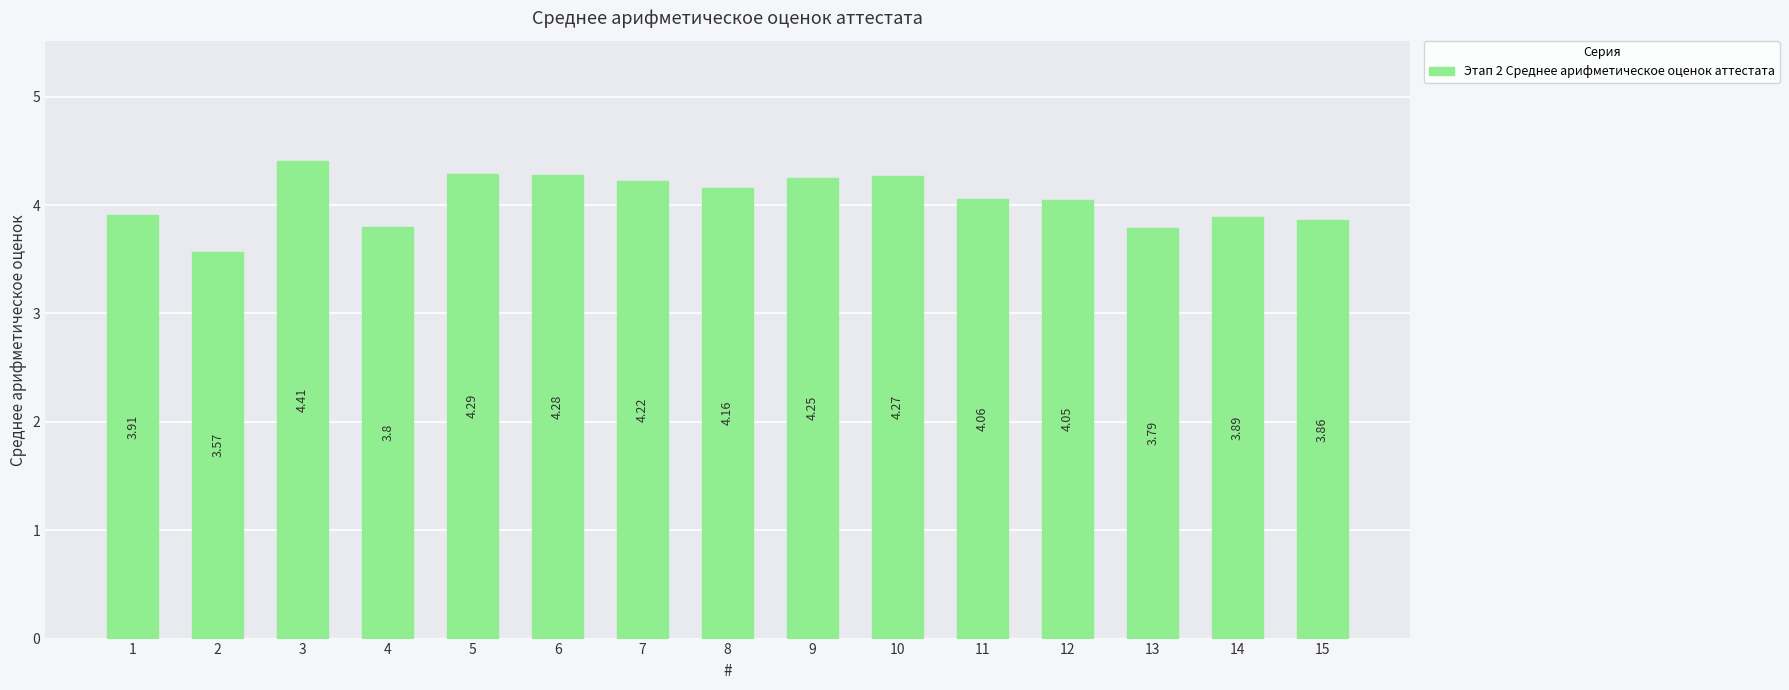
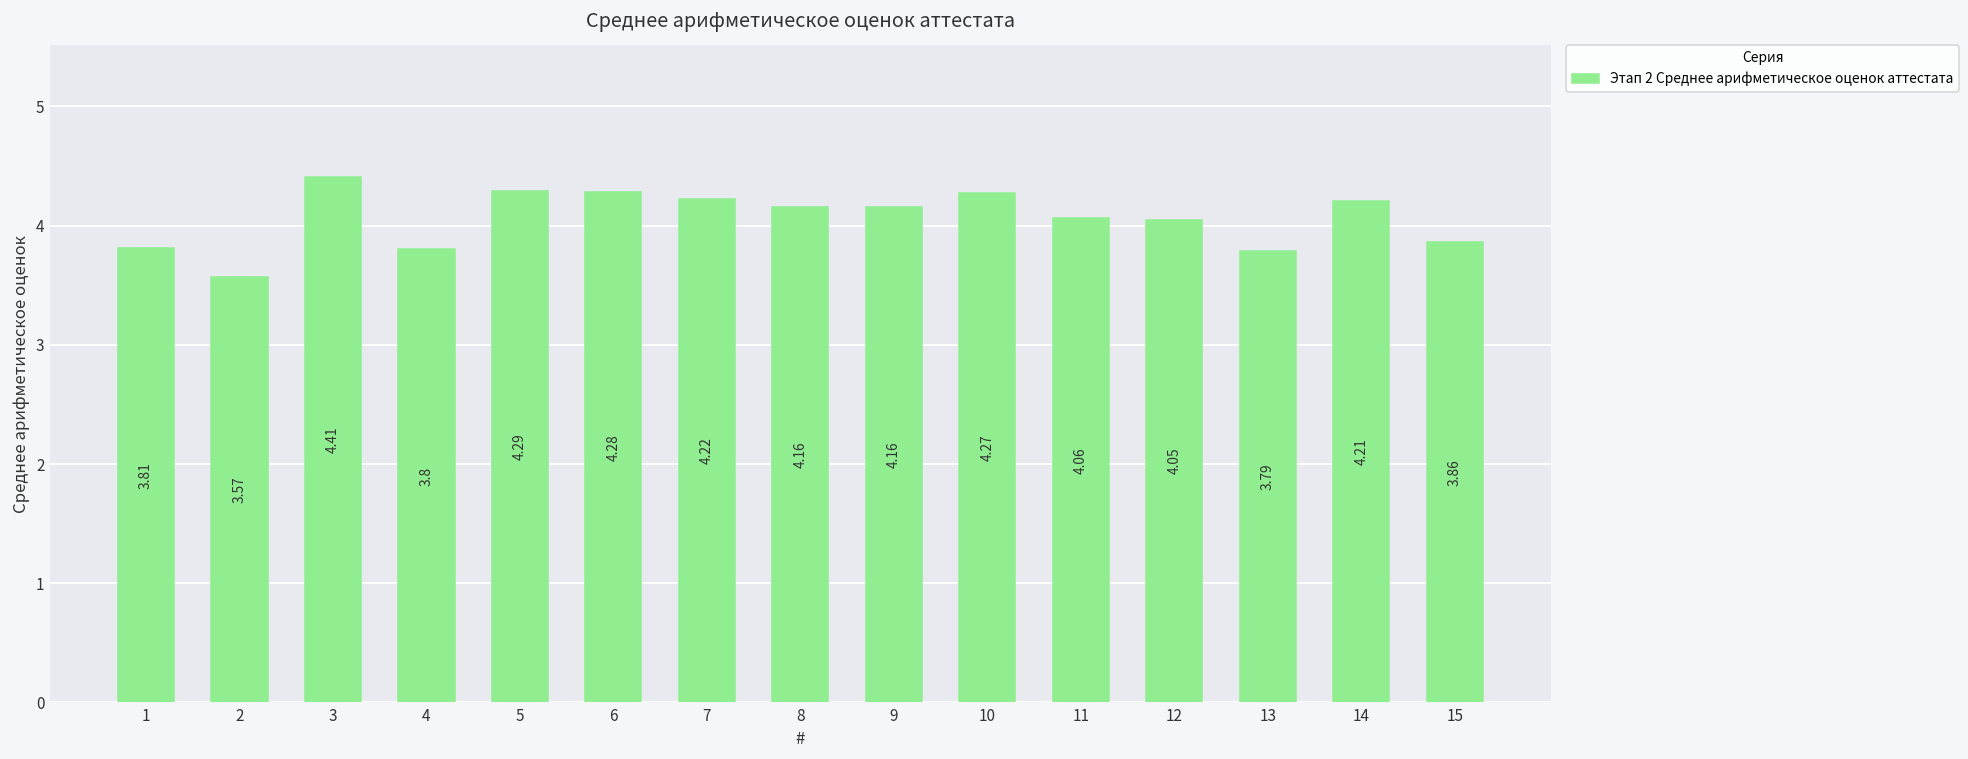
1: 3.91 -> 3.81
9: 4.25 -> 4.16
14: 3.89 -> 4.21
